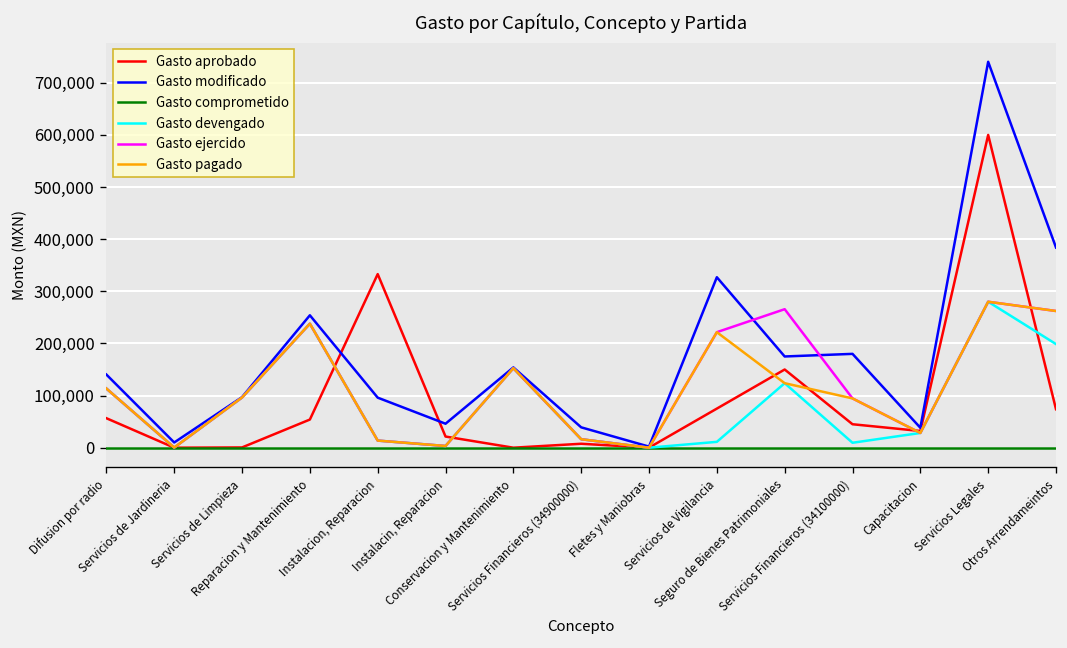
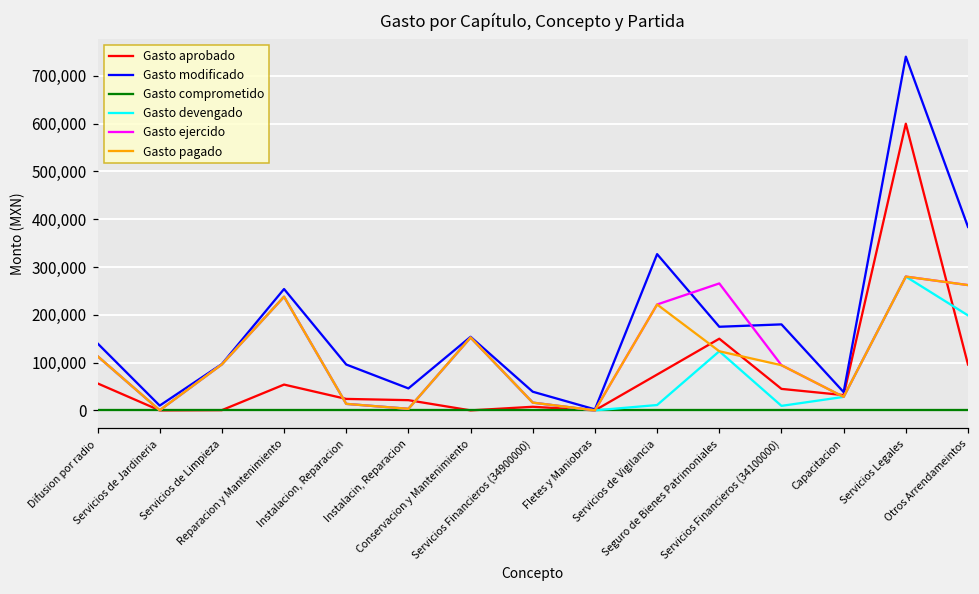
Gasto aprobado, Instalacion, Reparacion: 330,000 -> 20,000
Gasto aprobado, Otros Arrendameintos: 70,000 -> 100,000
